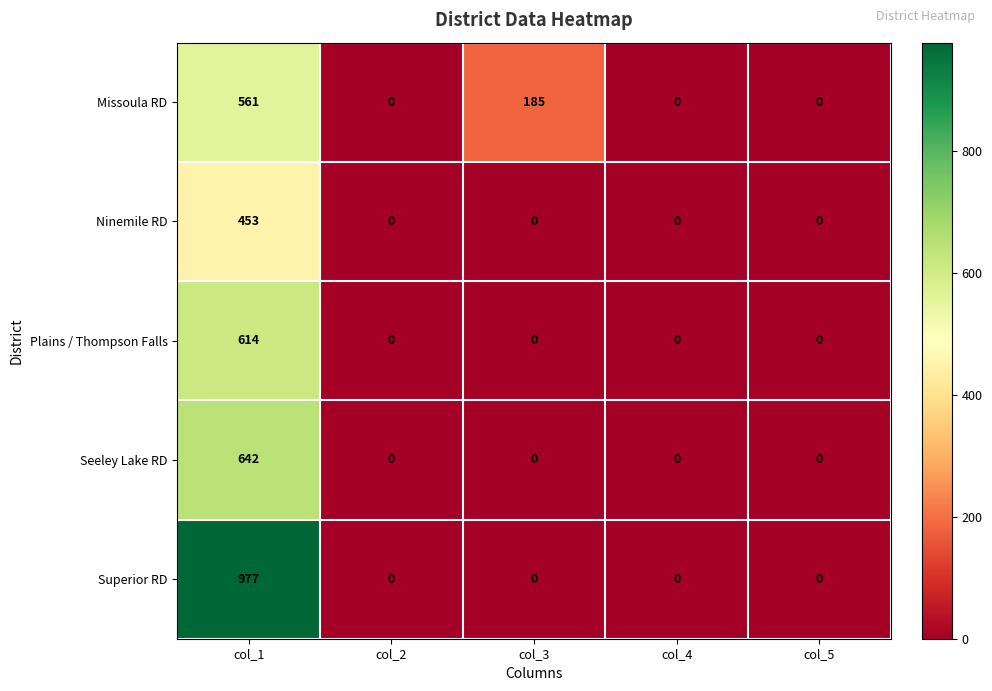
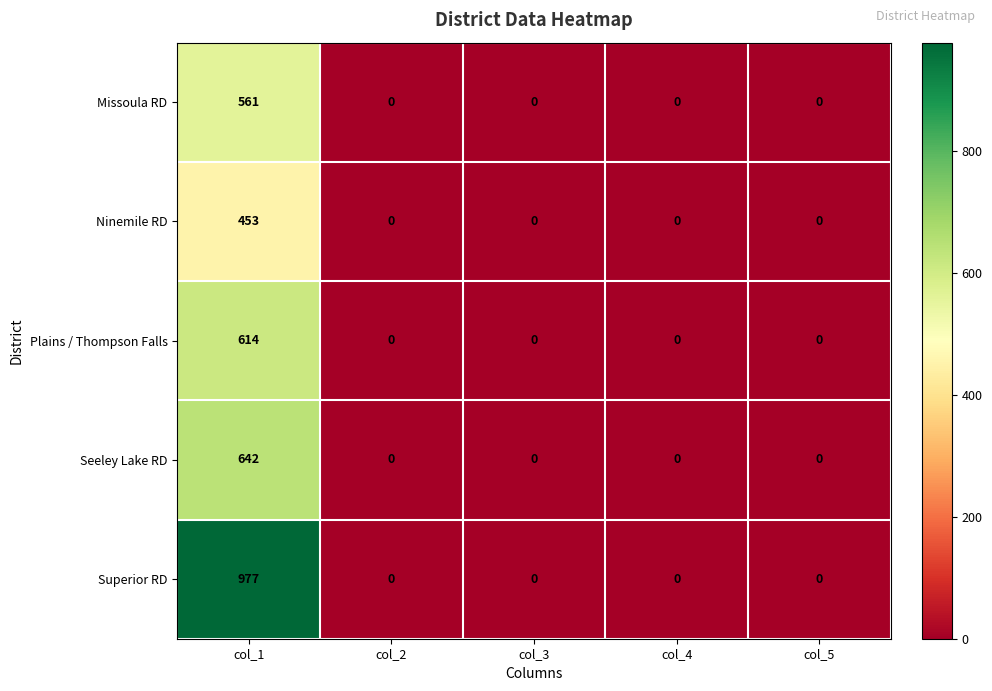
Missoula RD, col_3: 185 -> 0
